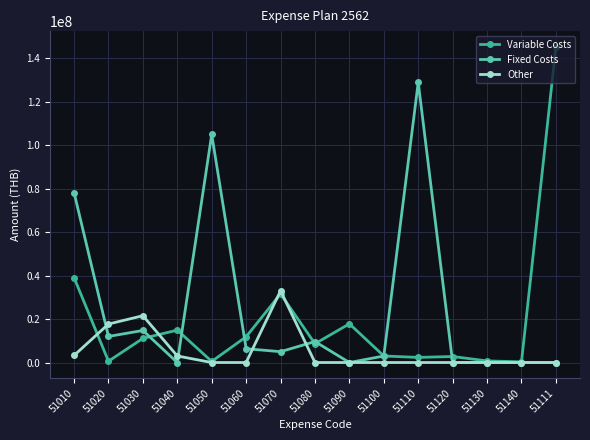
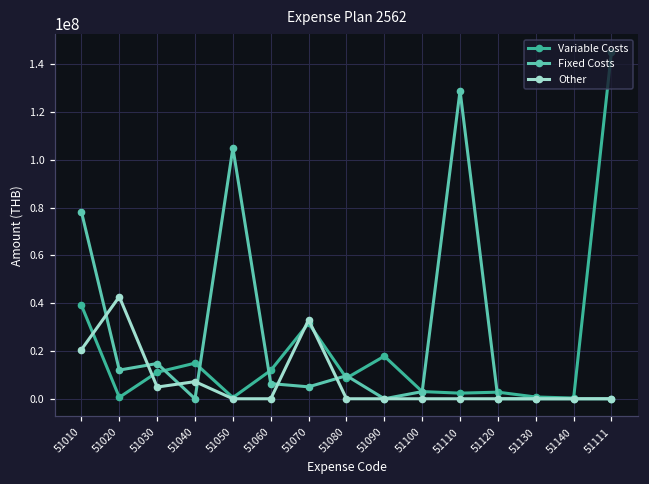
Other, 51010: 3000000 -> 21000000
Other, 51020: 18000000 -> 43000000
Other, 51030: 22000000 -> 5000000
Other, 51040: 3000000 -> 7000000
